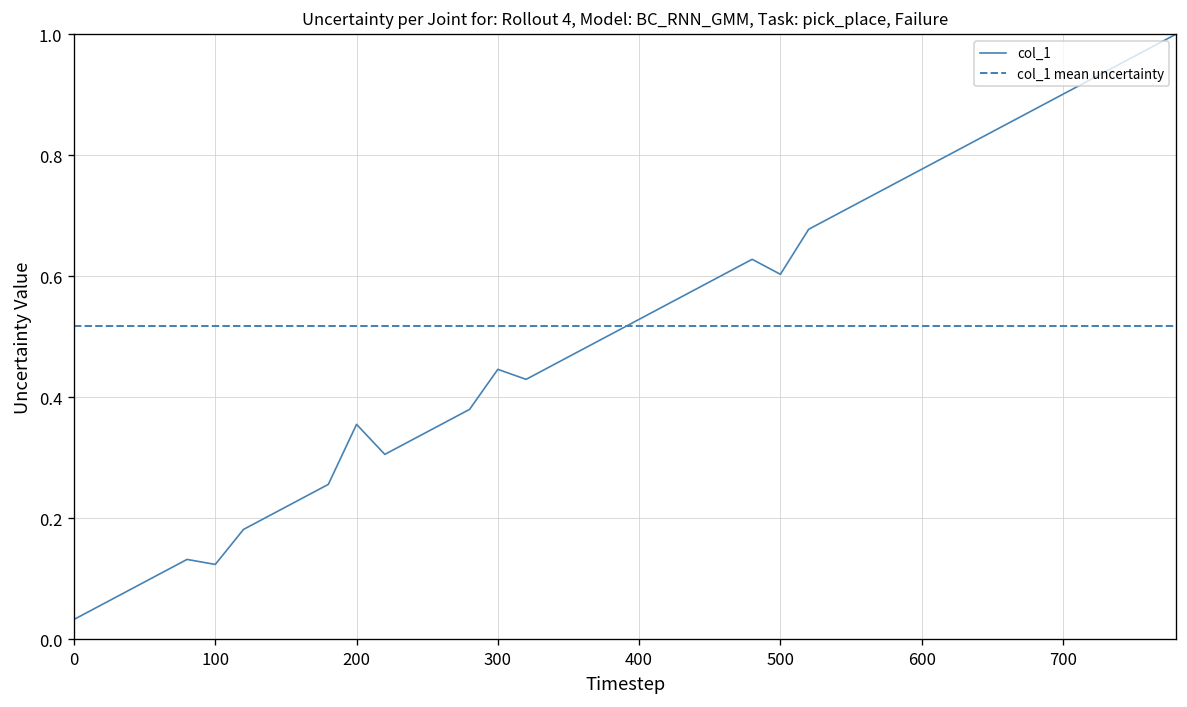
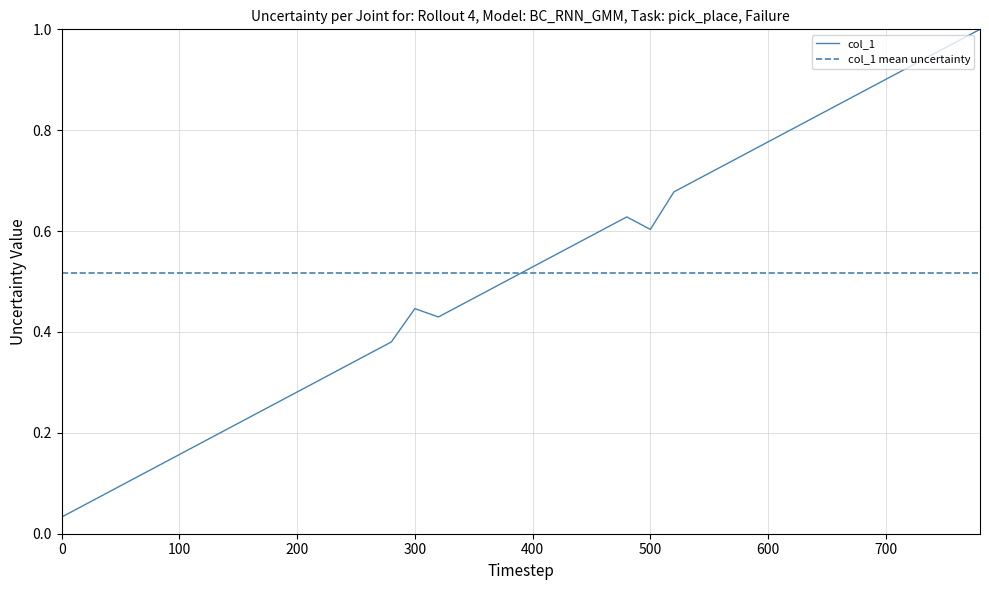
100: 0.12 -> 0.16
200: 0.36 -> 0.28
